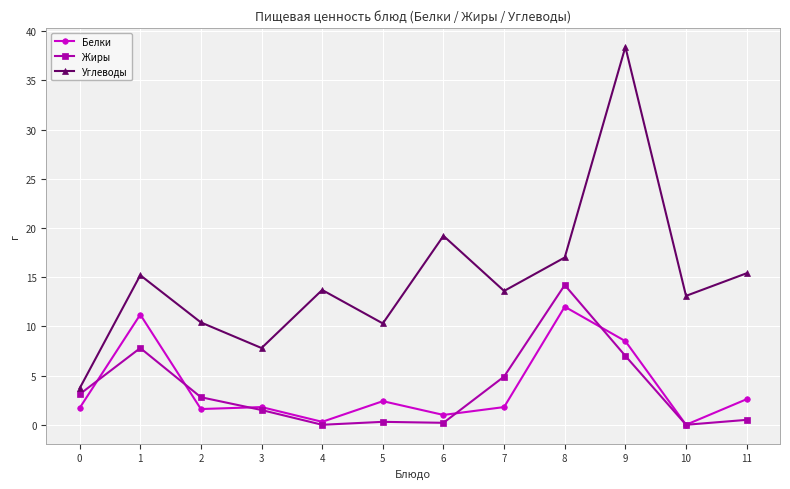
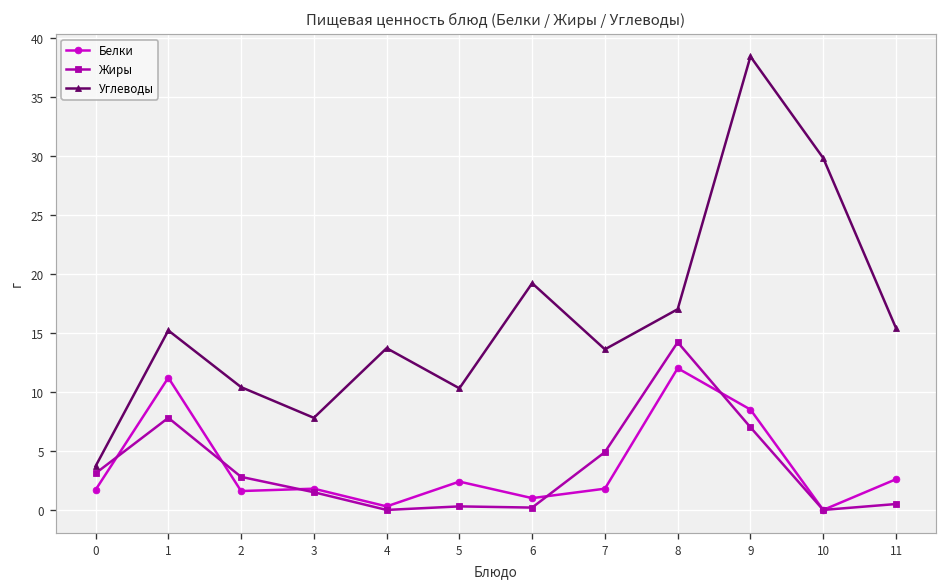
Углеводы, 10: 13 -> 30
